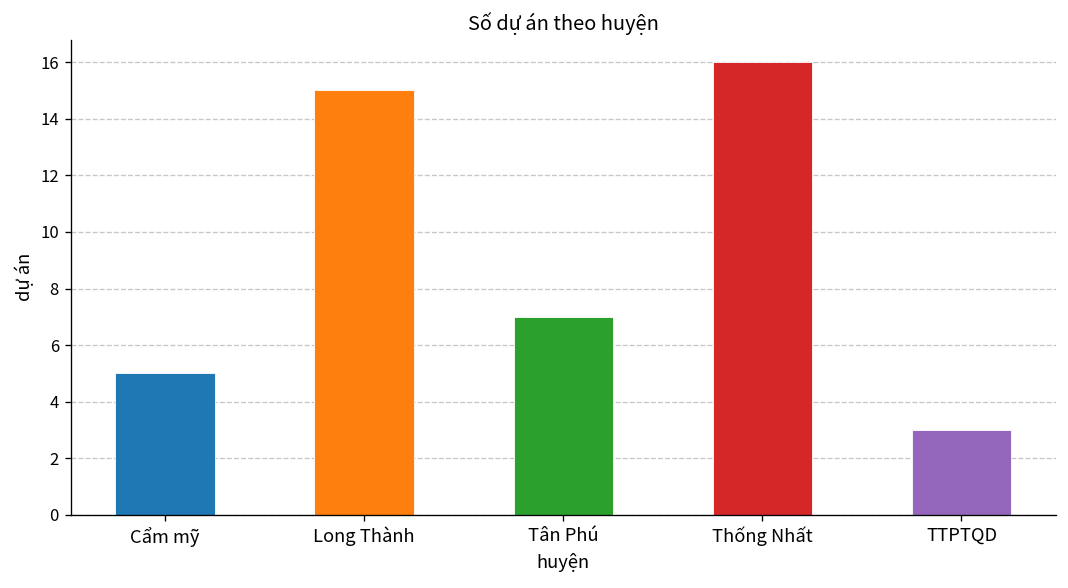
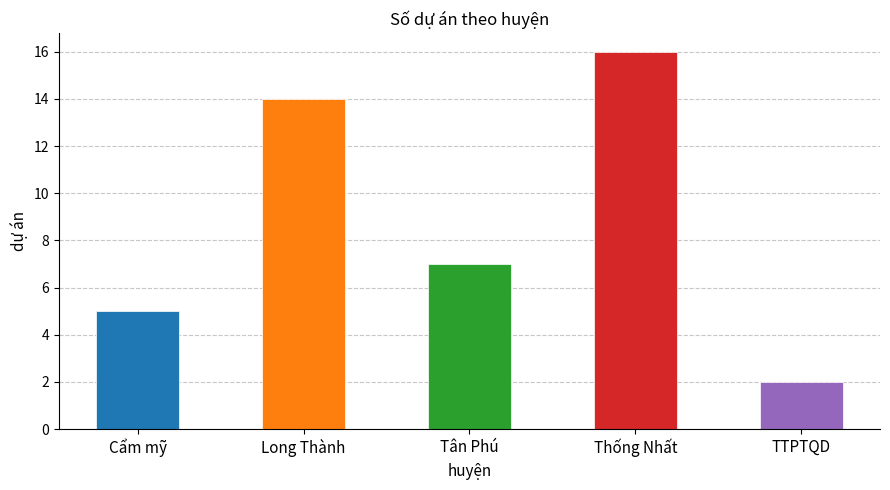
Long Thành: 15 -> 14
TTPTQD: 3 -> 2
